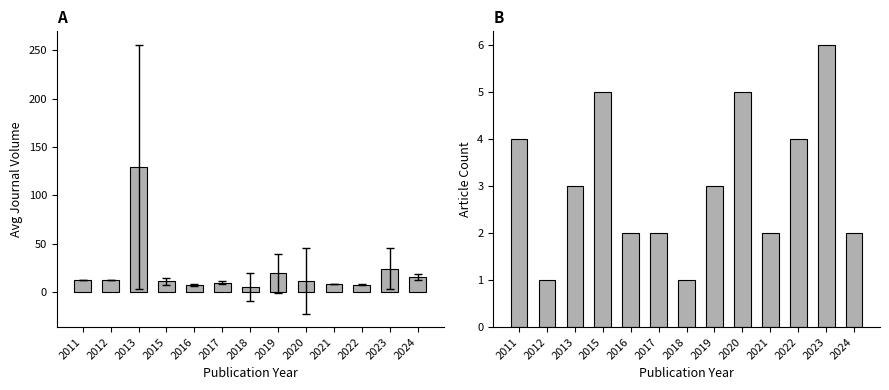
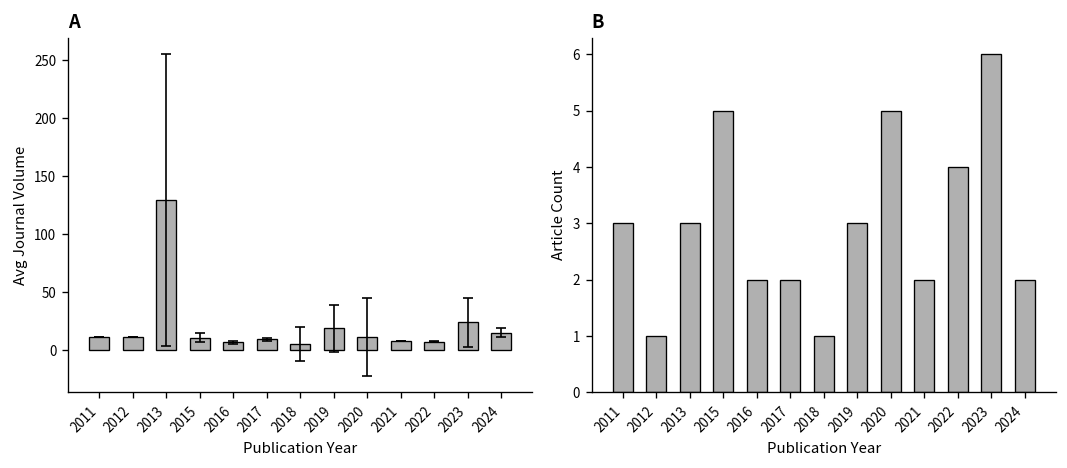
B, 2011: 4 -> 3
